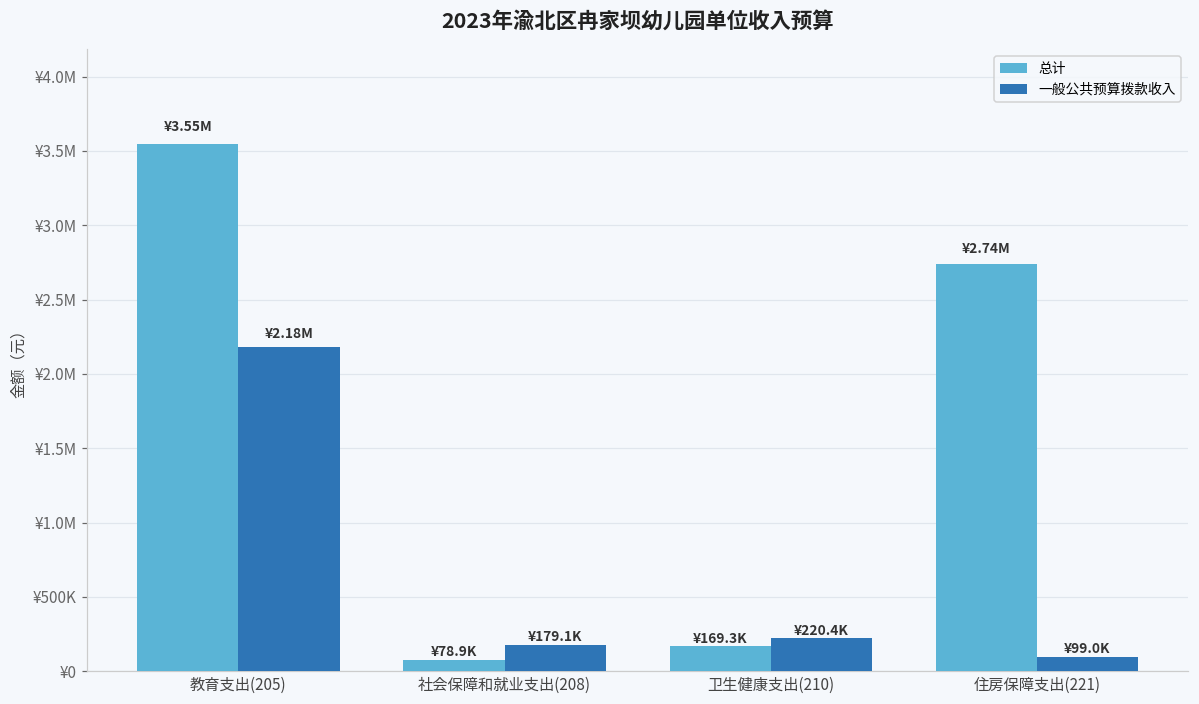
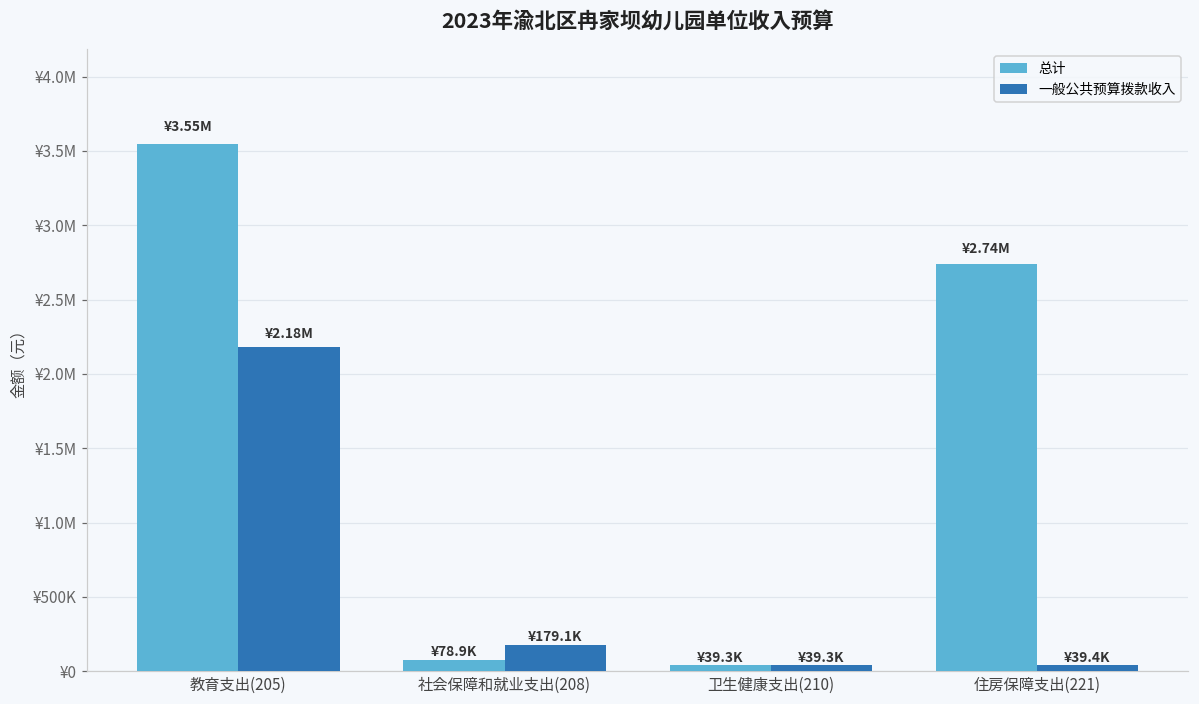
总计, 卫生健康支出(210): ¥169.3K -> ¥39.3K
一般公共预算拨款收入, 卫生健康支出(210): ¥220.4K -> ¥39.3K
一般公共预算拨款收入, 住房保障支出(221): ¥99.0K -> ¥39.4K
